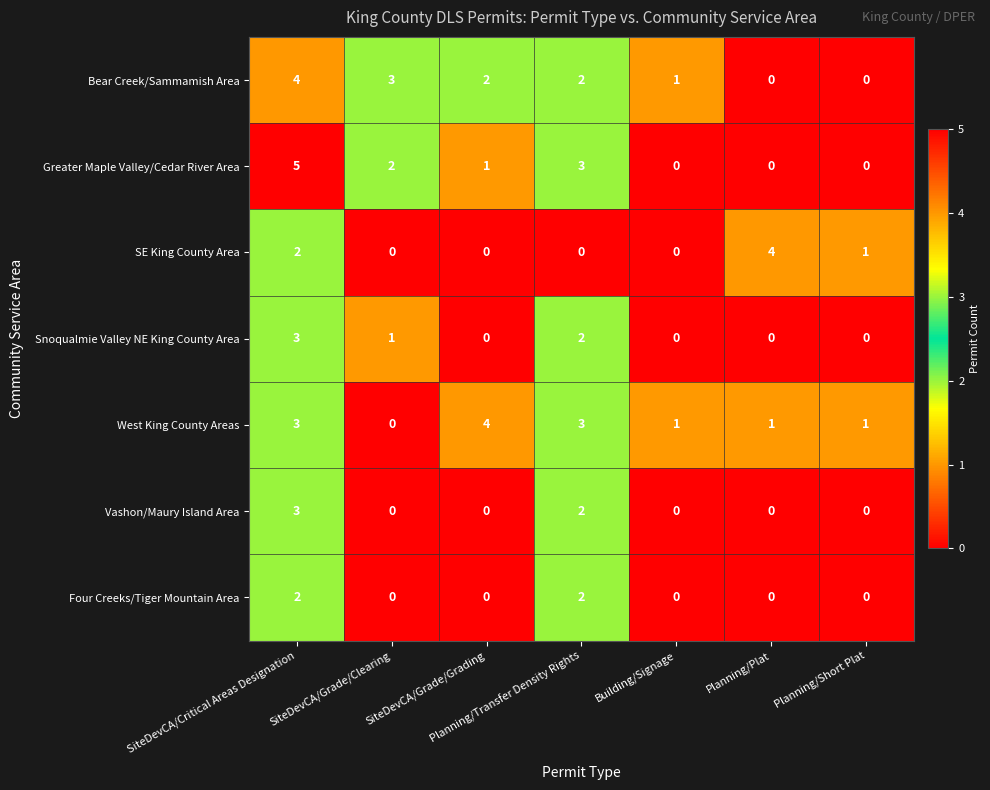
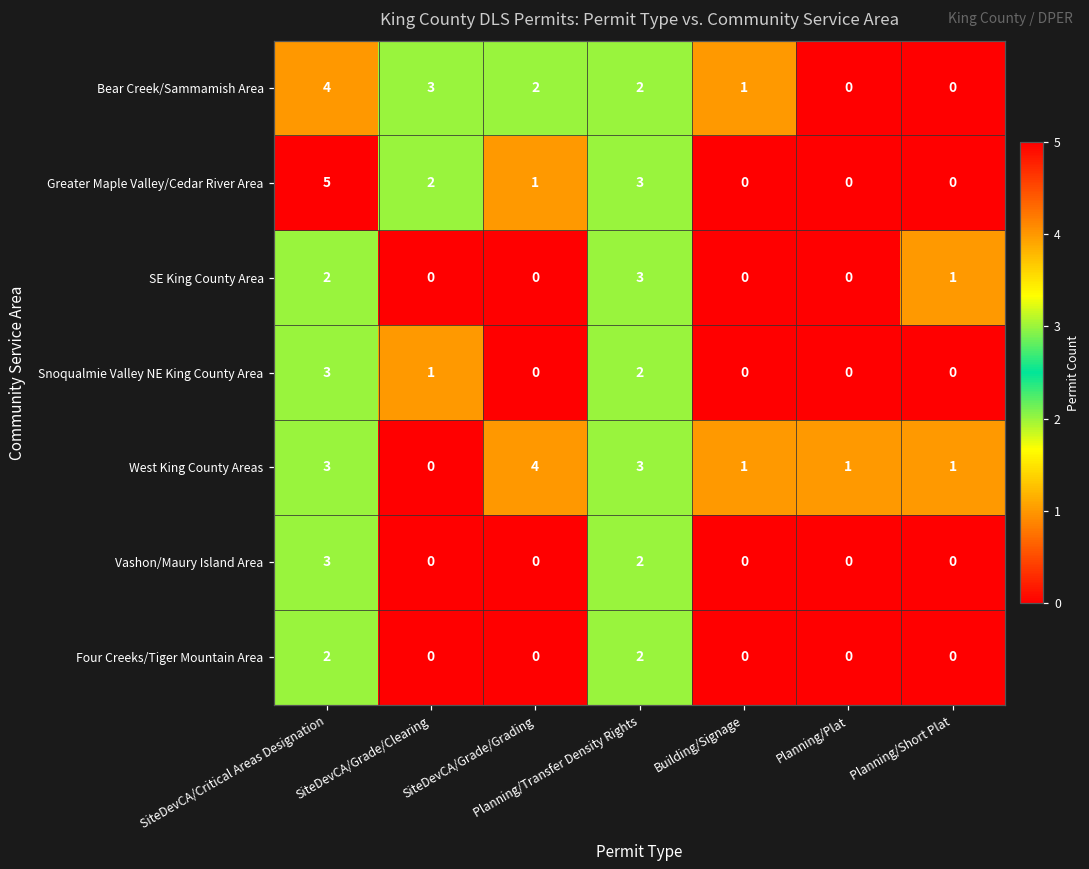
SE King County Area, Planning/Transfer Density Rights: 0 -> 3
SE King County Area, Planning/Plat: 4 -> 0
